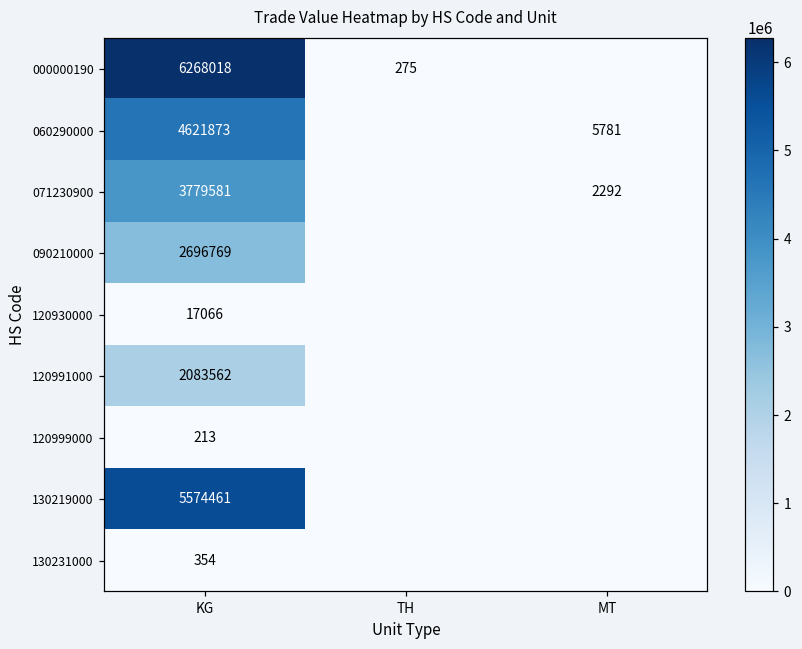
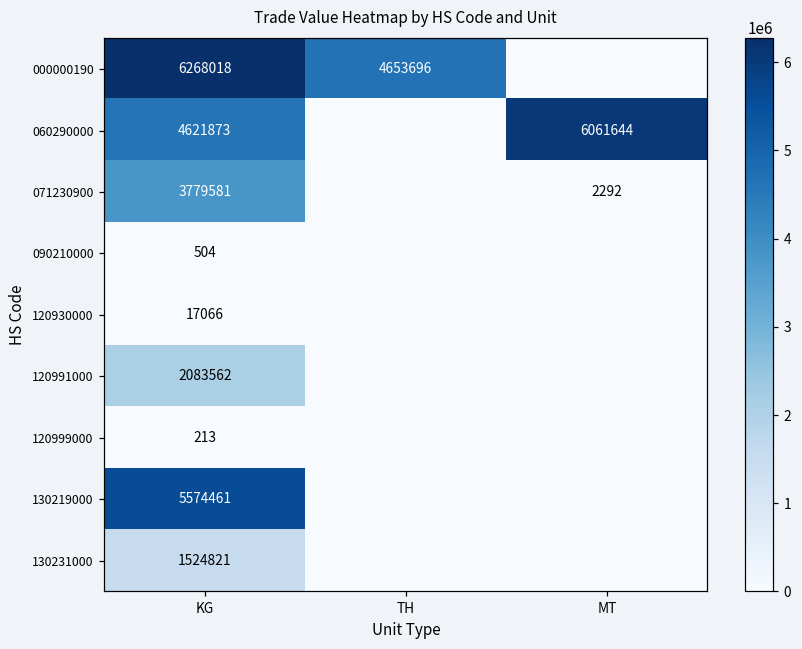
000000190, TH: 275 -> 4653696
060290000, MT: 5781 -> 6061644
090210000, KG: 2696769 -> 504
130231000, KG: 354 -> 1524821
